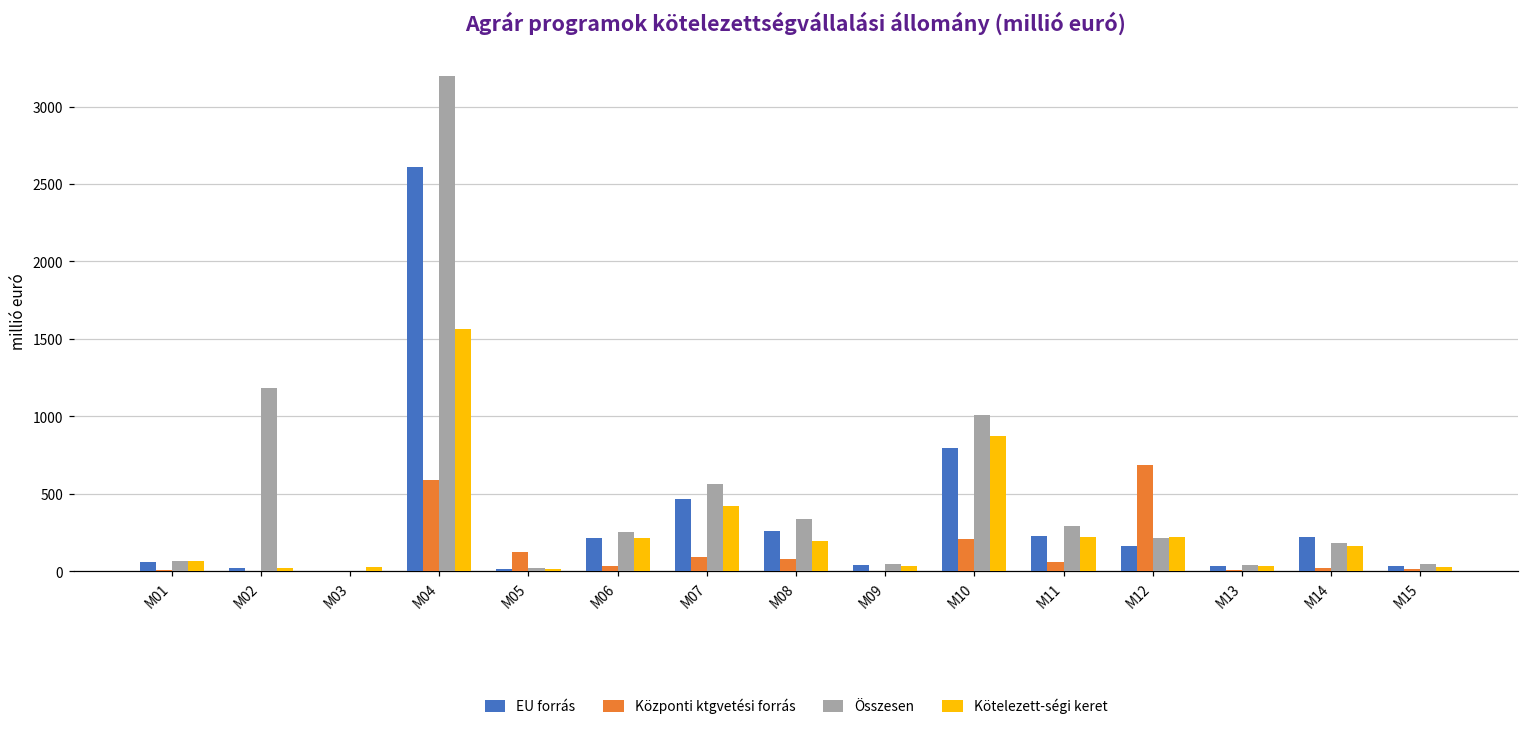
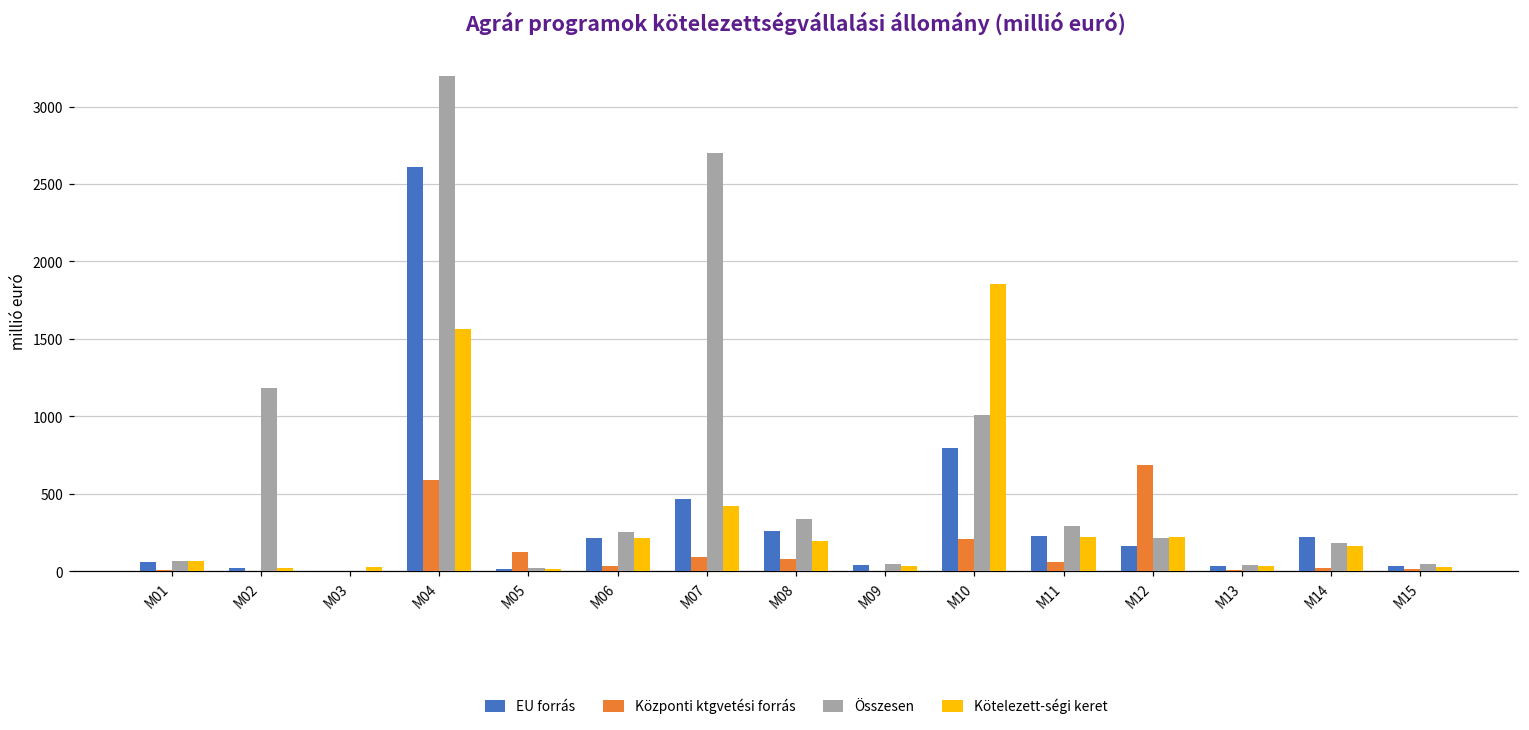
Összesen, M07: 560 -> 2700
Kötelezett-ségi keret, M10: 870 -> 1860
